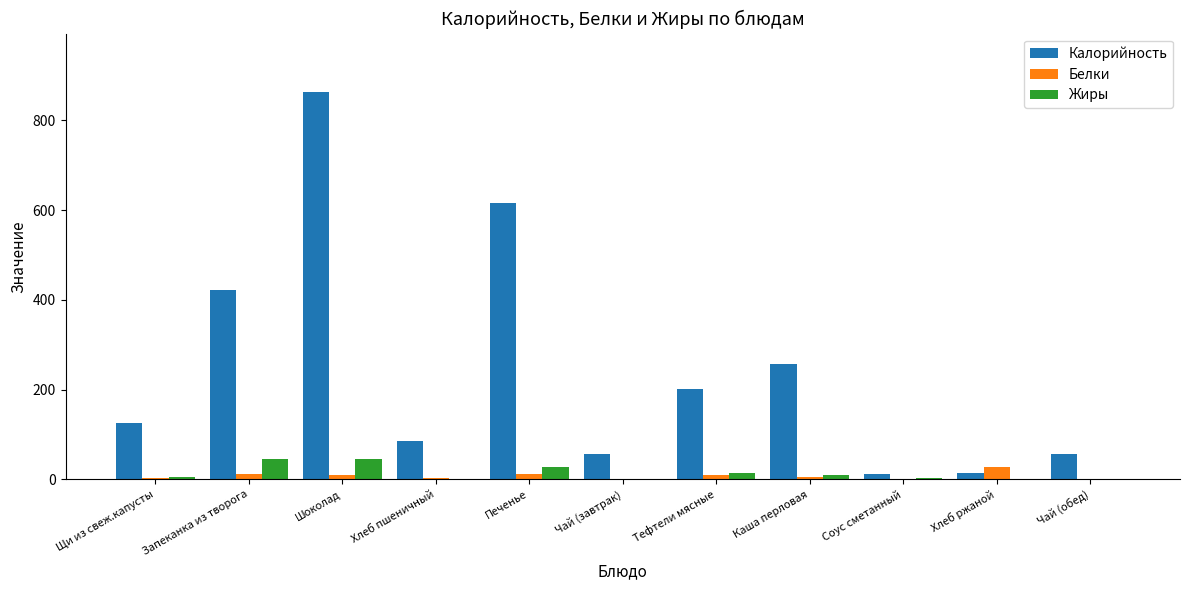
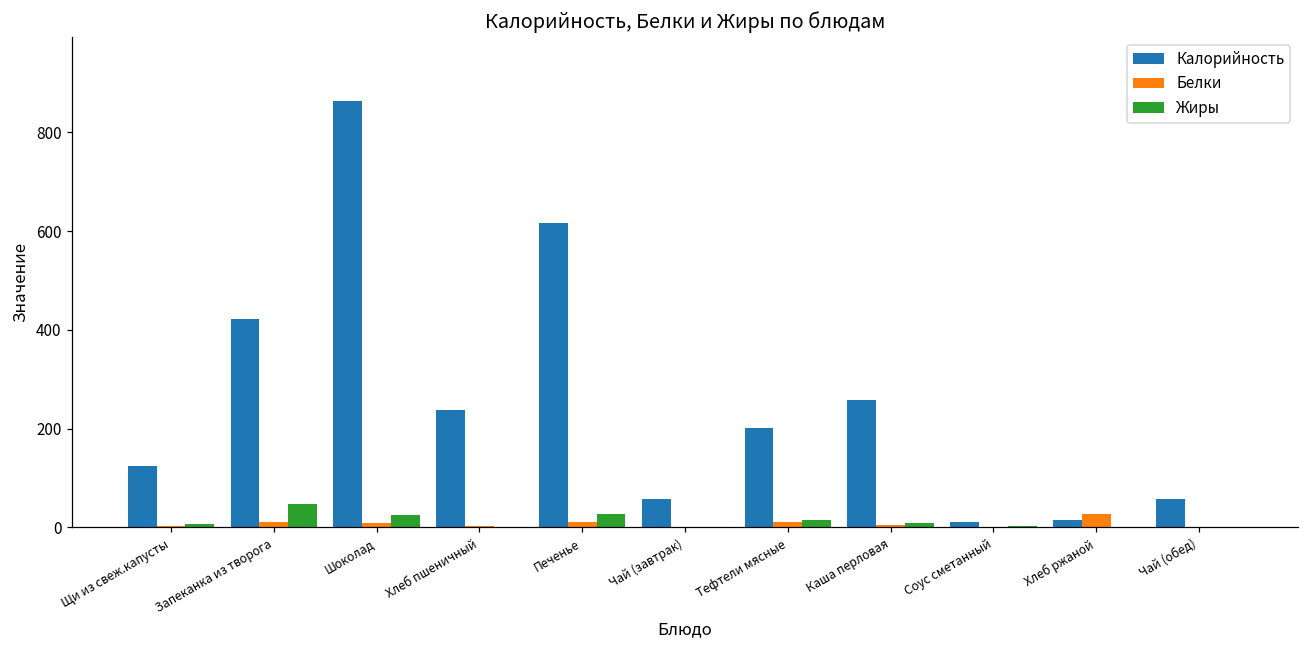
Жиры, Шоколад: 50 -> 30
Калорийность, Хлеб пшеничный: 90 -> 240
